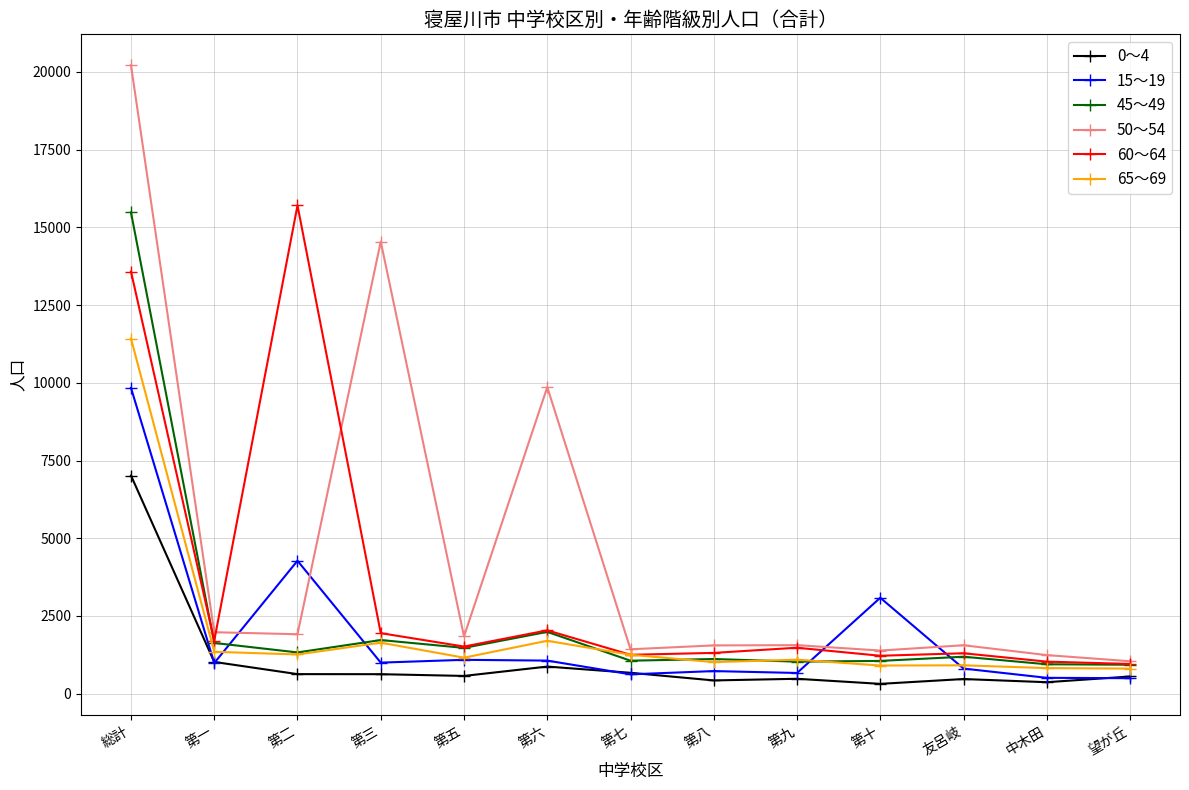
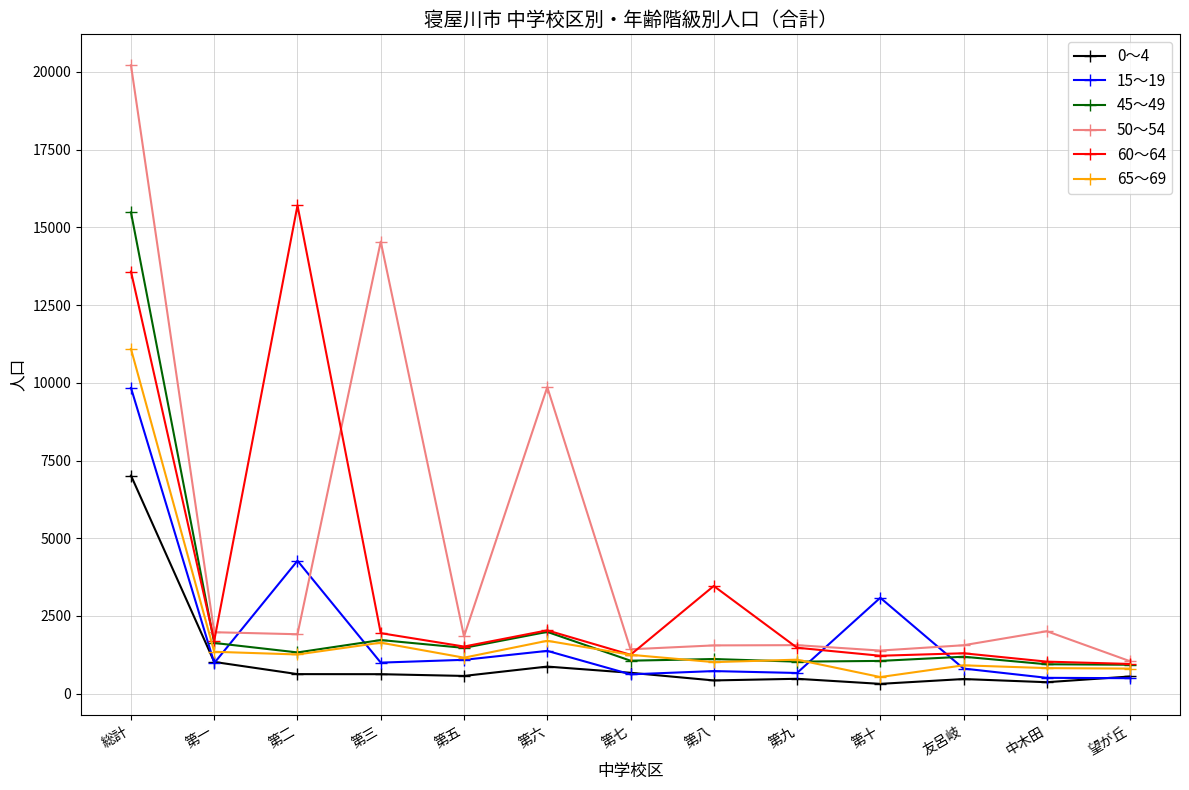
65～69, 総計: 11400 -> 11100
15～19, 第六: 1100 -> 1400
60～64, 第八: 1300 -> 3500
65～69, 第十: 900 -> 500
50～54, 中木田: 1200 -> 2000
